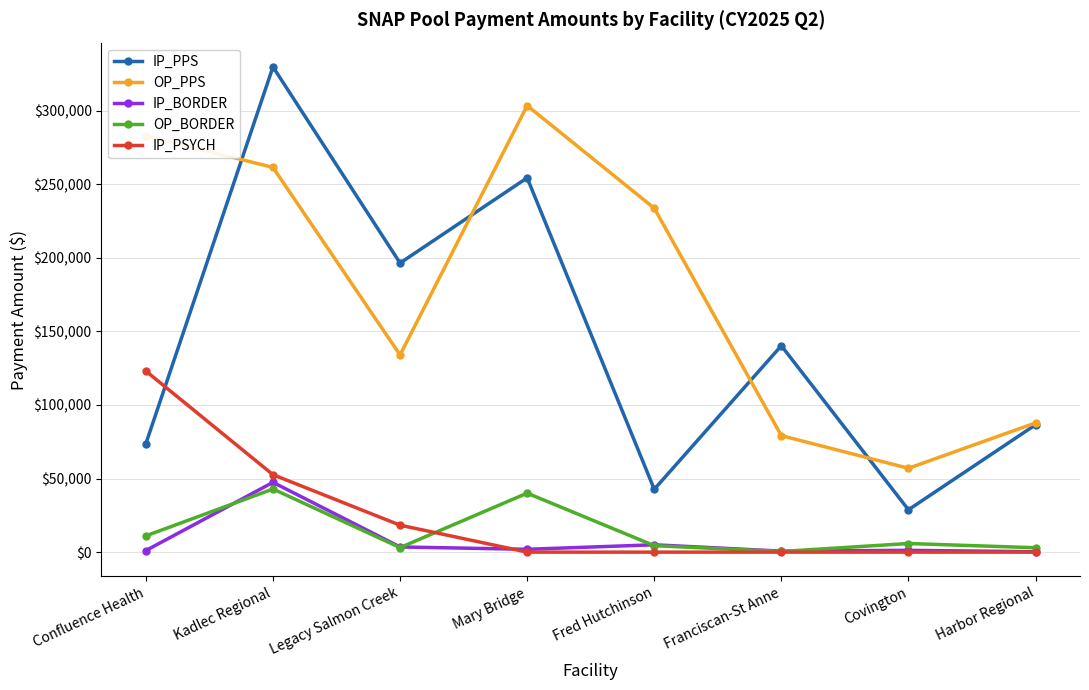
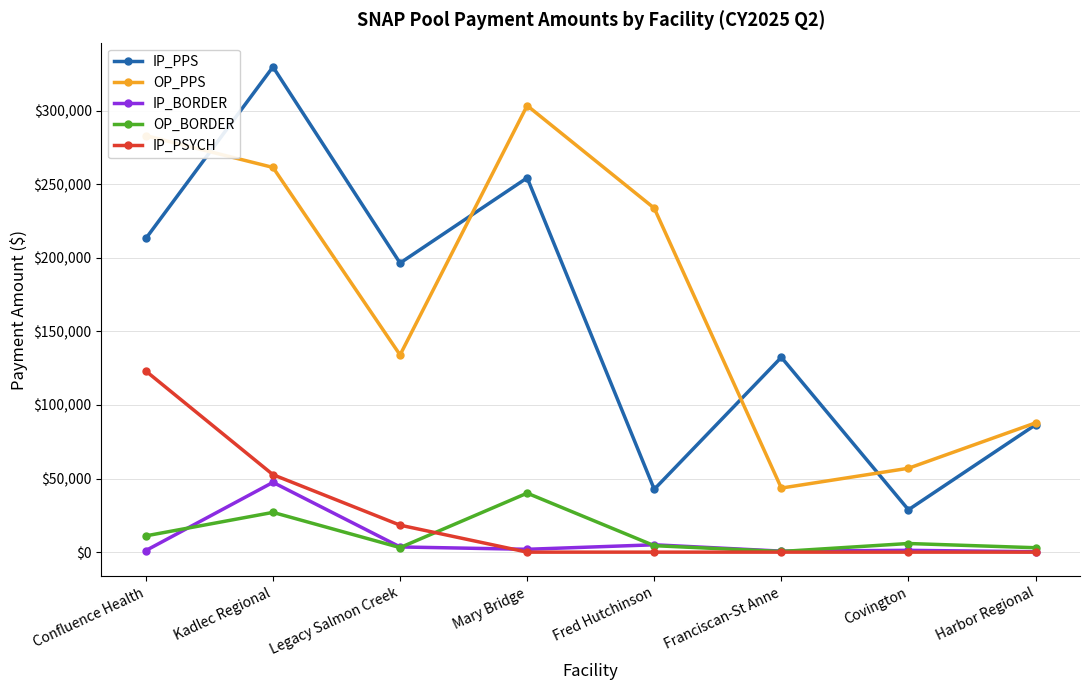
IP_PPS, Confluence Health: $74,000 -> $213,000
OP_BORDER, Kadlec Regional: $43,000 -> $27,000
IP_PPS, Franciscan-St Anne: $140,000 -> $132,000
OP_PPS, Franciscan-St Anne: $79,000 -> $44,000
